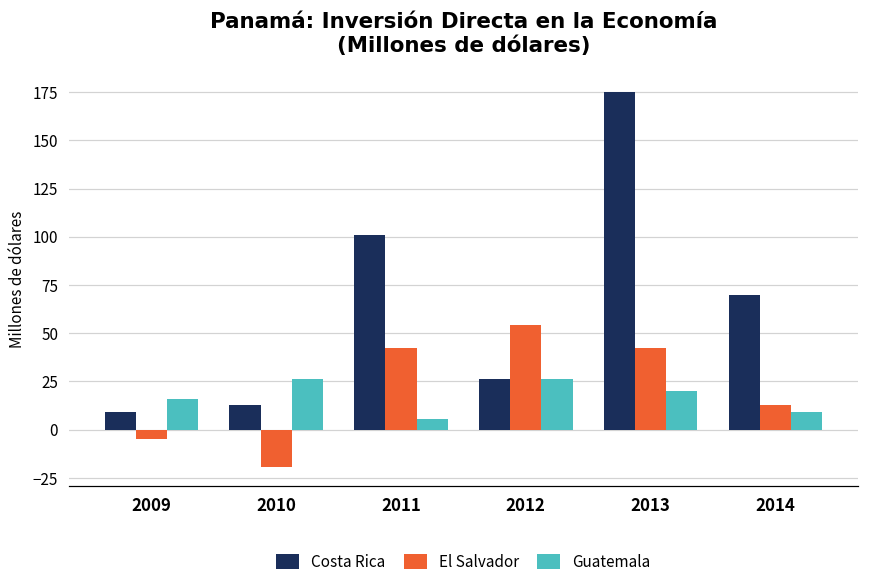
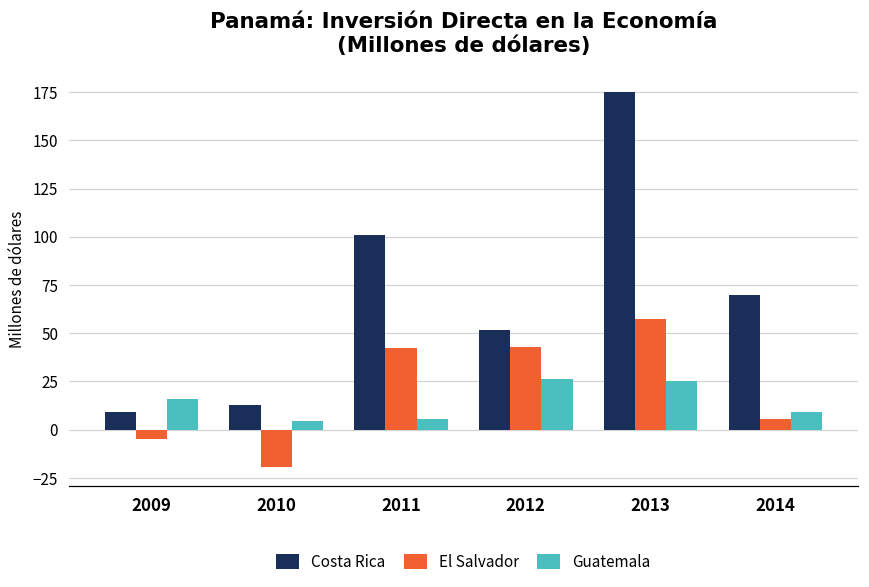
Guatemala, 2010: 26 -> 4
Costa Rica, 2012: 26 -> 52
El Salvador, 2012: 54 -> 43
El Salvador, 2013: 42 -> 57
Guatemala, 2013: 20 -> 25
El Salvador, 2014: 13 -> 6
